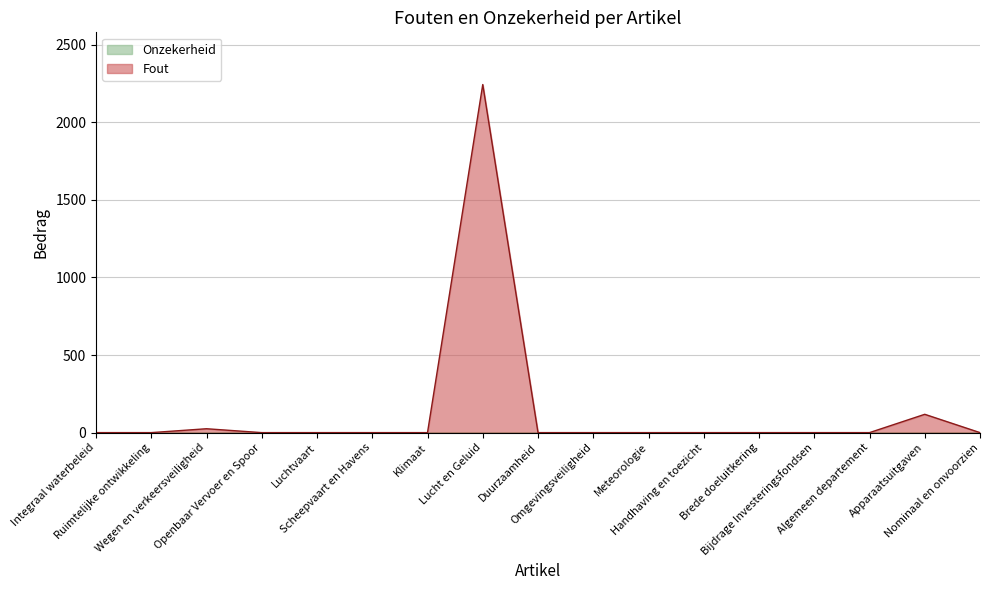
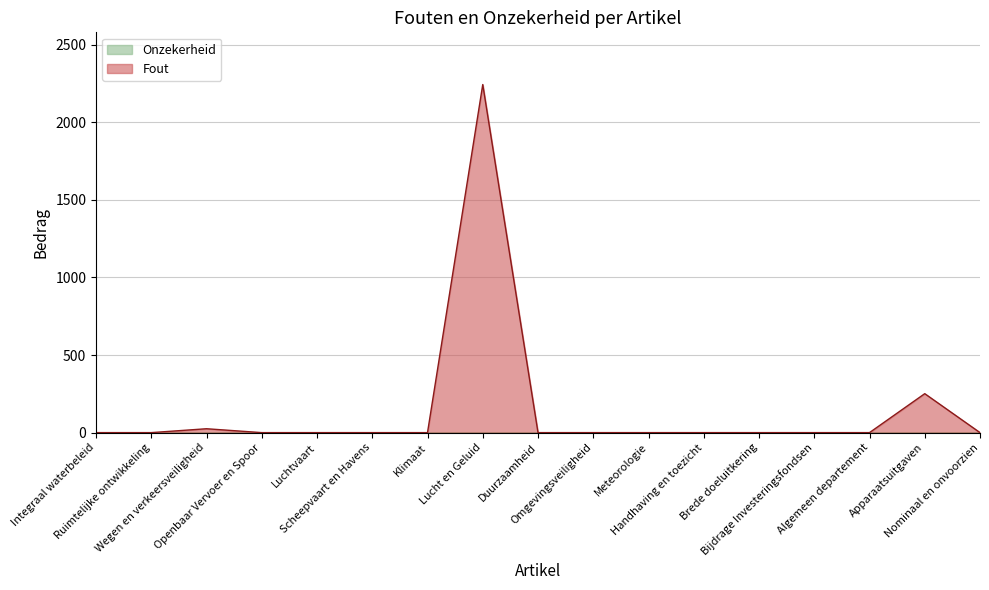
Fout, Apparaatsuitgaven: 120 -> 250
